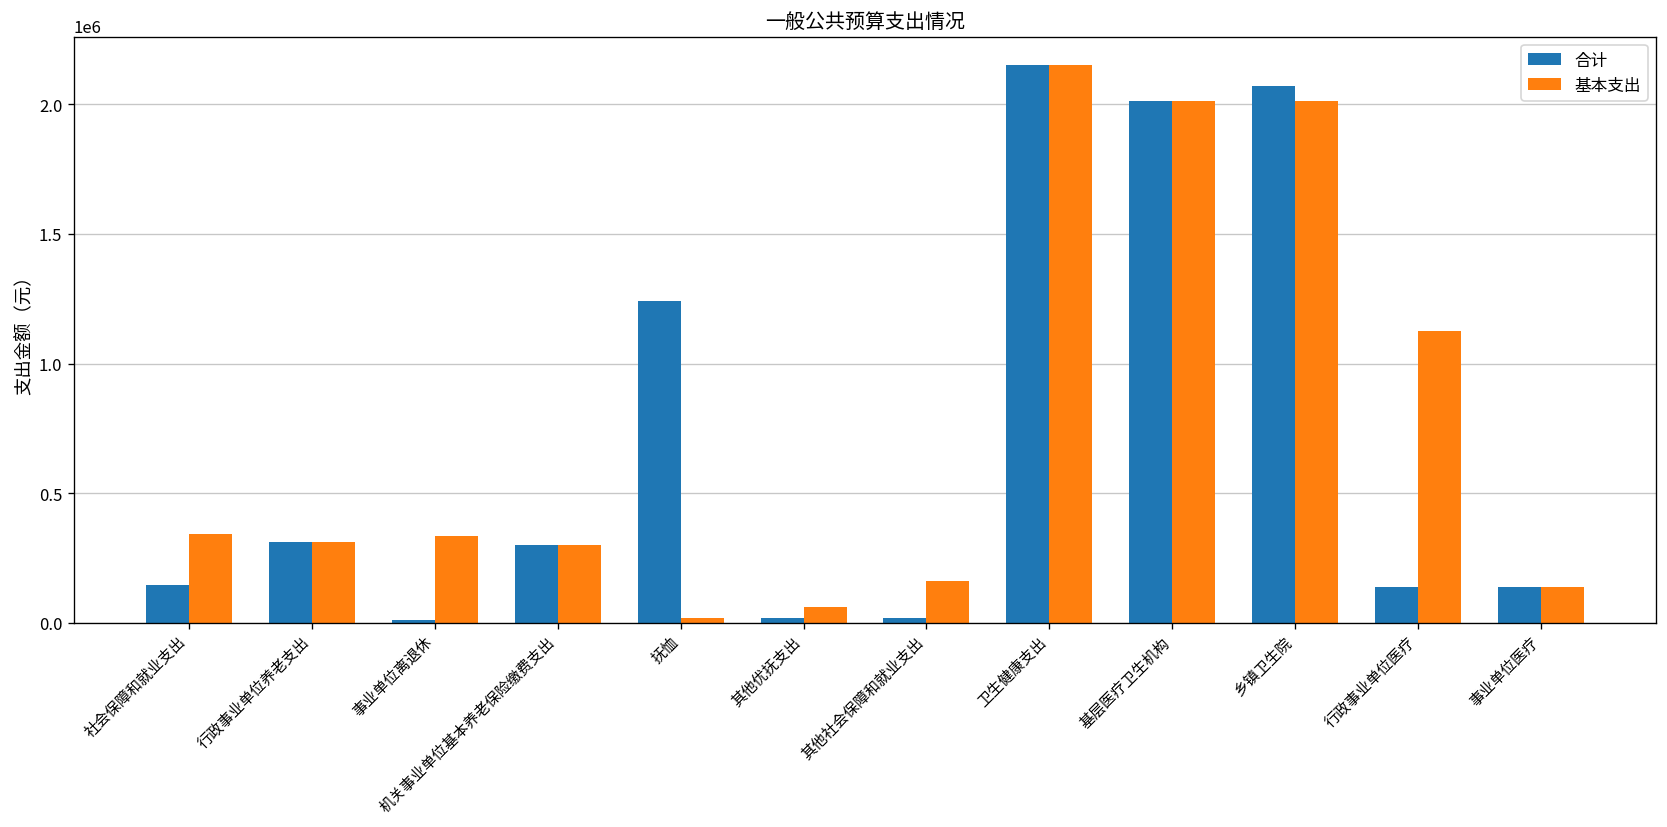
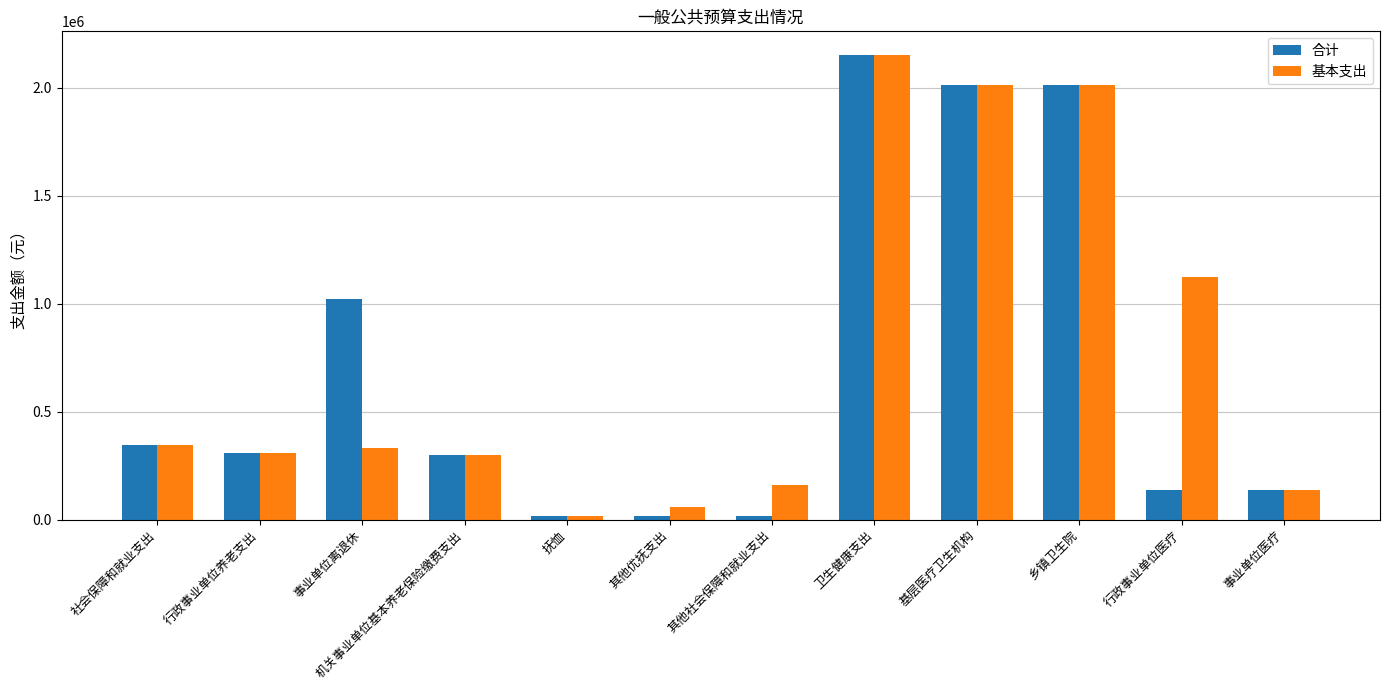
合计, 社会保障和就业支出: 140000 -> 340000
合计, 事业单位离退休: 10000 -> 1020000
合计, 抚恤: 1240000 -> 20000
合计, 乡镇卫生院: 2070000 -> 2010000
